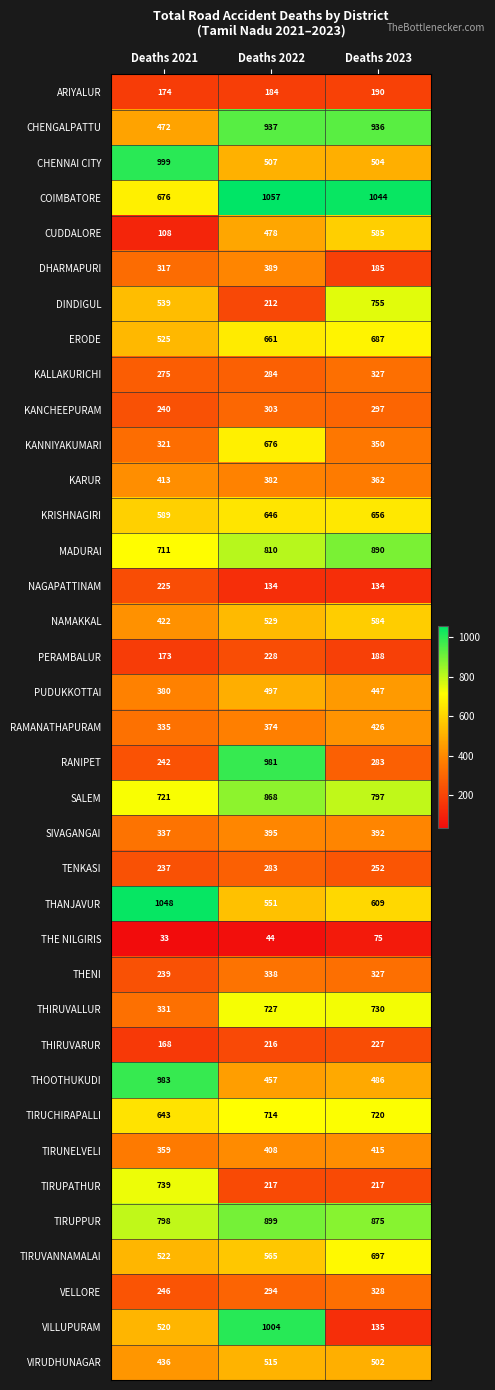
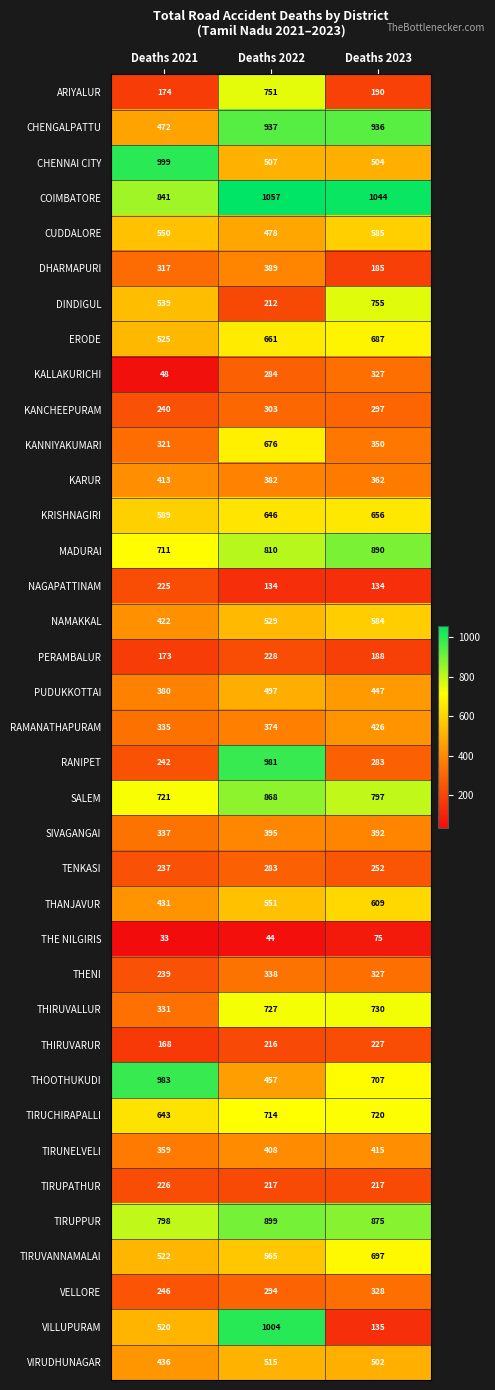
ARIYALUR, Deaths 2022: 184 -> 751
COIMBATORE, Deaths 2021: 676 -> 841
CUDDALORE, Deaths 2021: 108 -> 550
KALLAKURICHI, Deaths 2021: 275 -> 48
THANJAVUR, Deaths 2021: 1048 -> 431
THOOTHUKUDI, Deaths 2023: 486 -> 707
TIRUPATHUR, Deaths 2021: 739 -> 226
